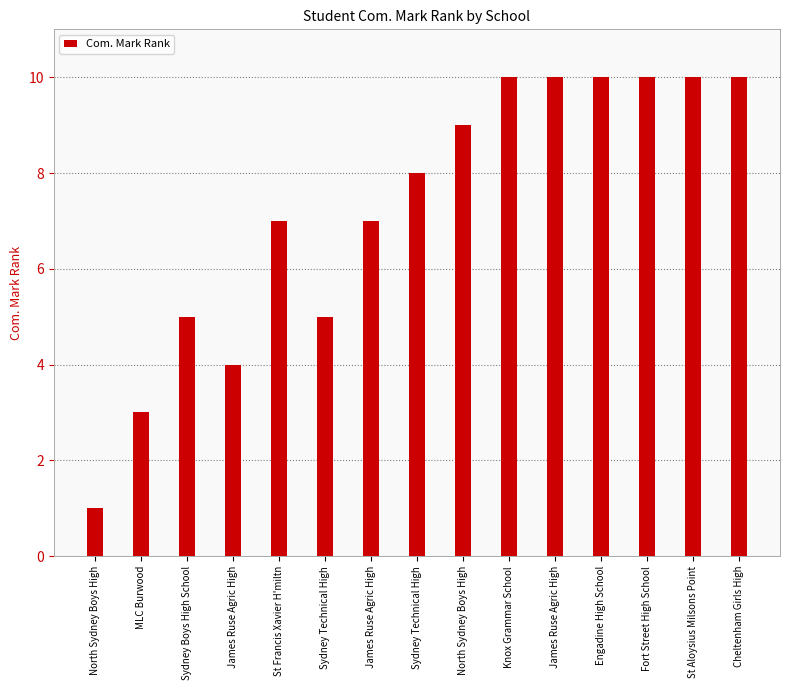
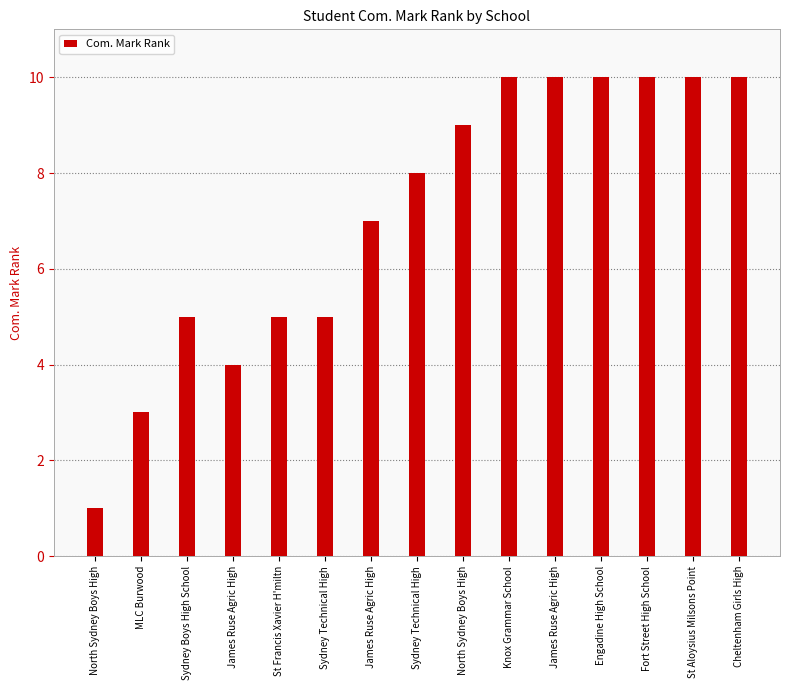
St Francis Xavier H'miltn: 7 -> 5
